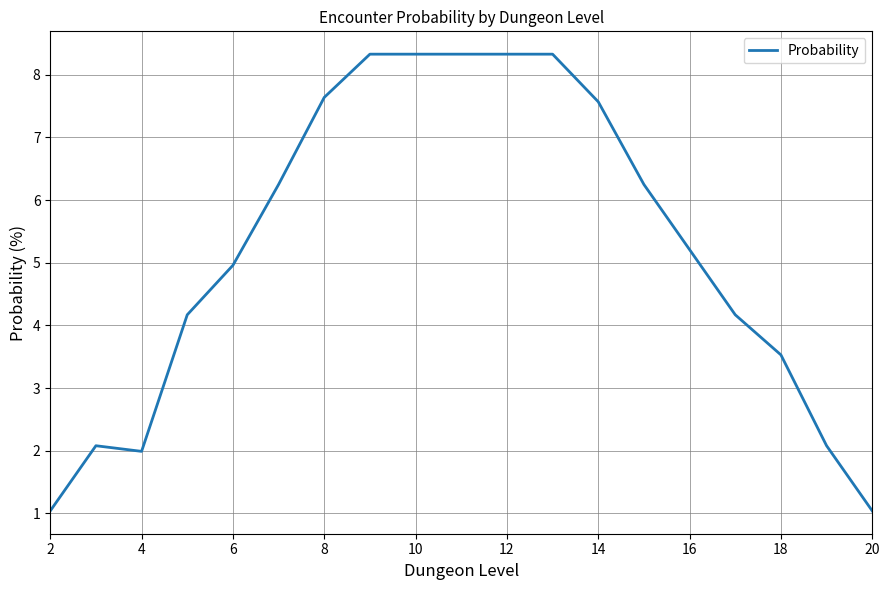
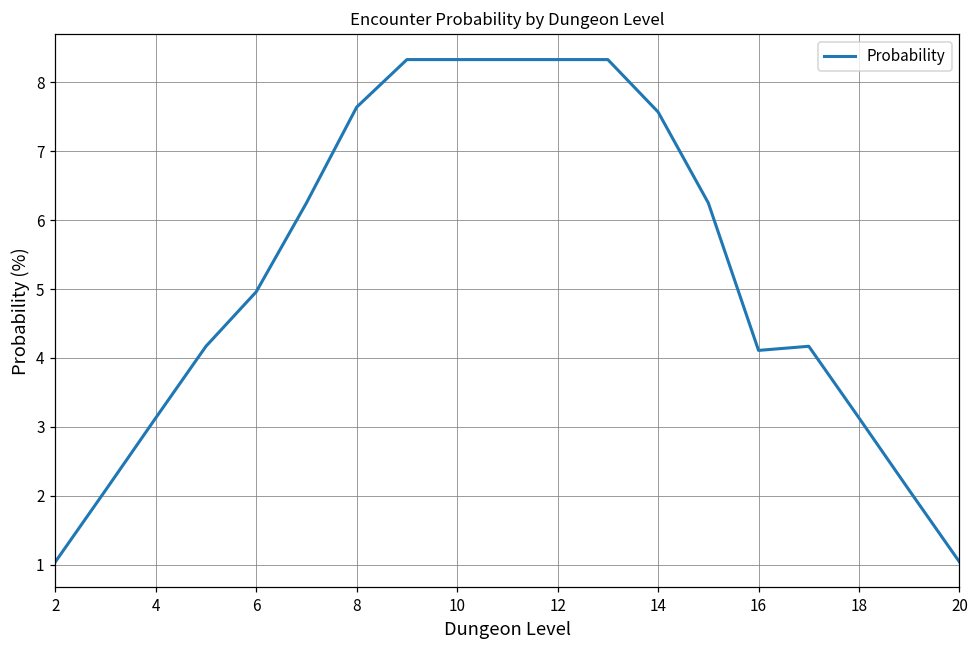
4: 2.0 -> 3.1
16: 5.2 -> 4.1
18: 3.5 -> 3.1
